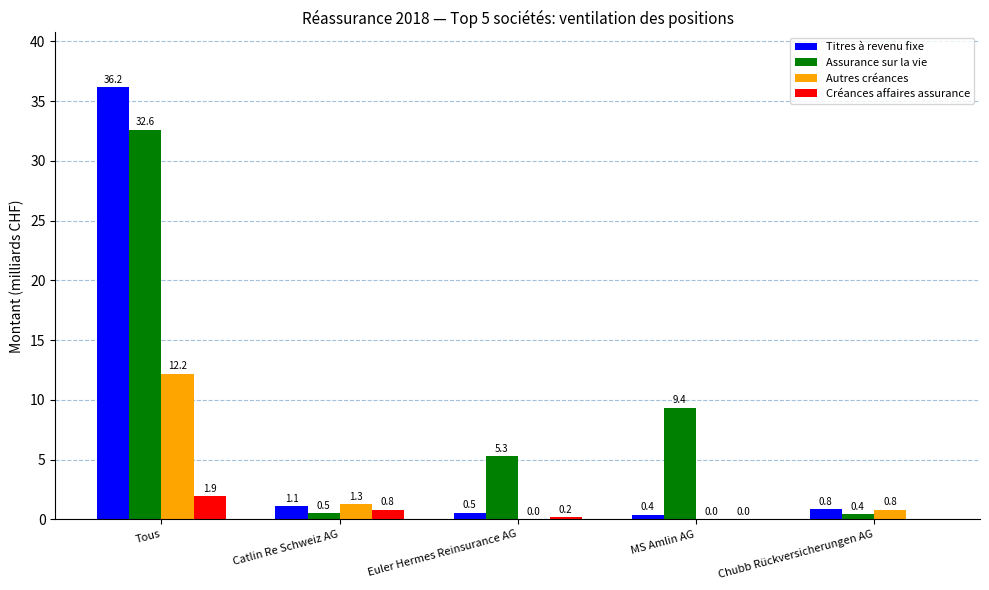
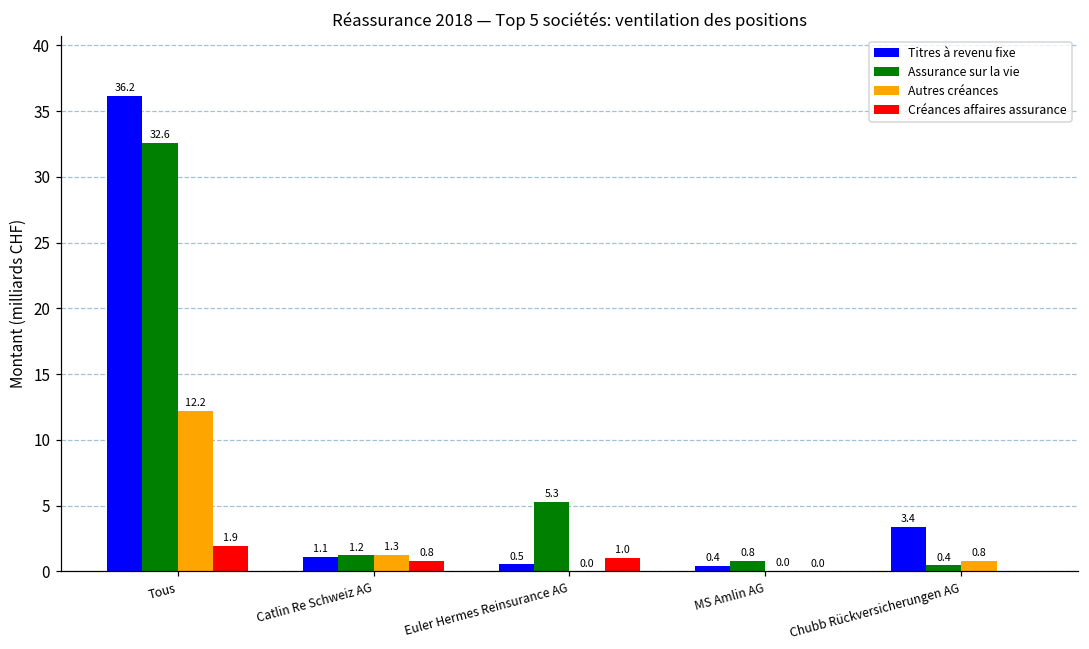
Assurance sur la vie, Catlin Re Schweiz AG: 0.5 -> 1.2
Créances affaires assurance, Euler Hermes Reinsurance AG: 0.2 -> 1.0
Assurance sur la vie, MS Amlin AG: 9.4 -> 0.8
Titres à revenu fixe, Chubb Rückversicherungen AG: 0.8 -> 3.4
